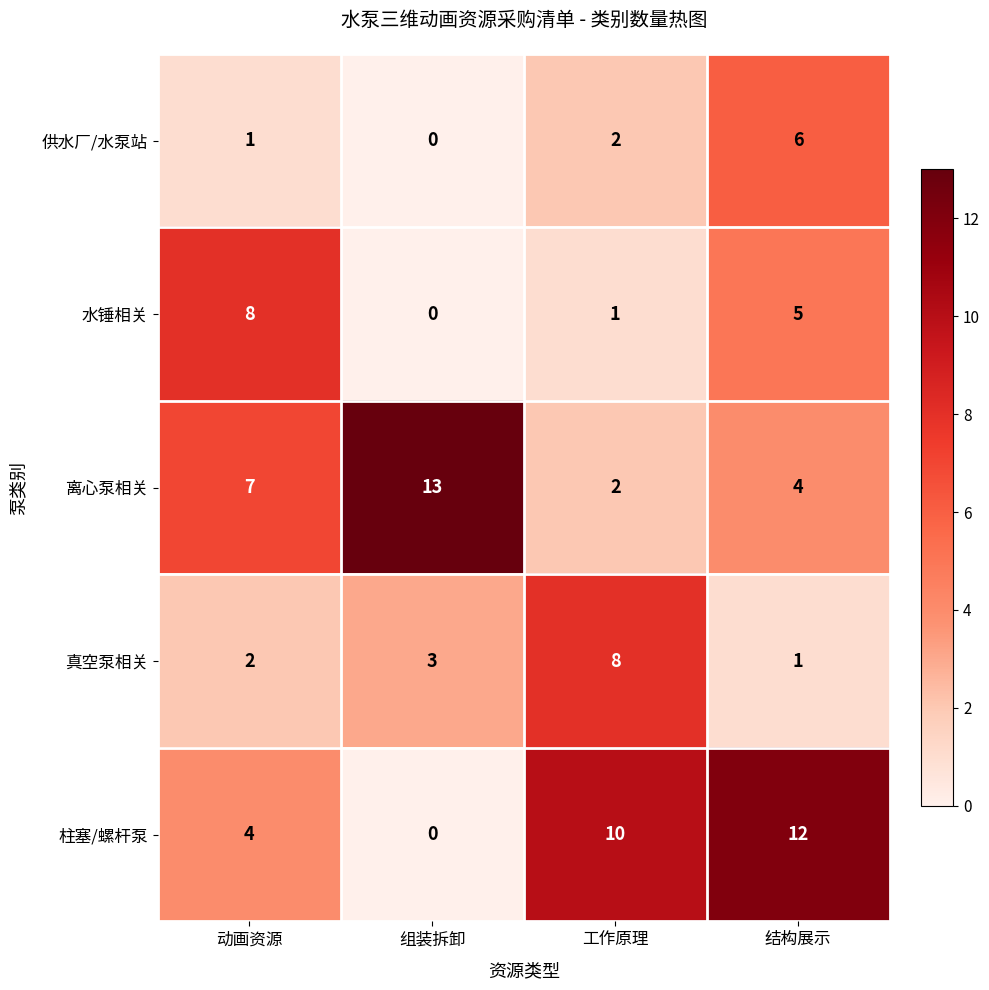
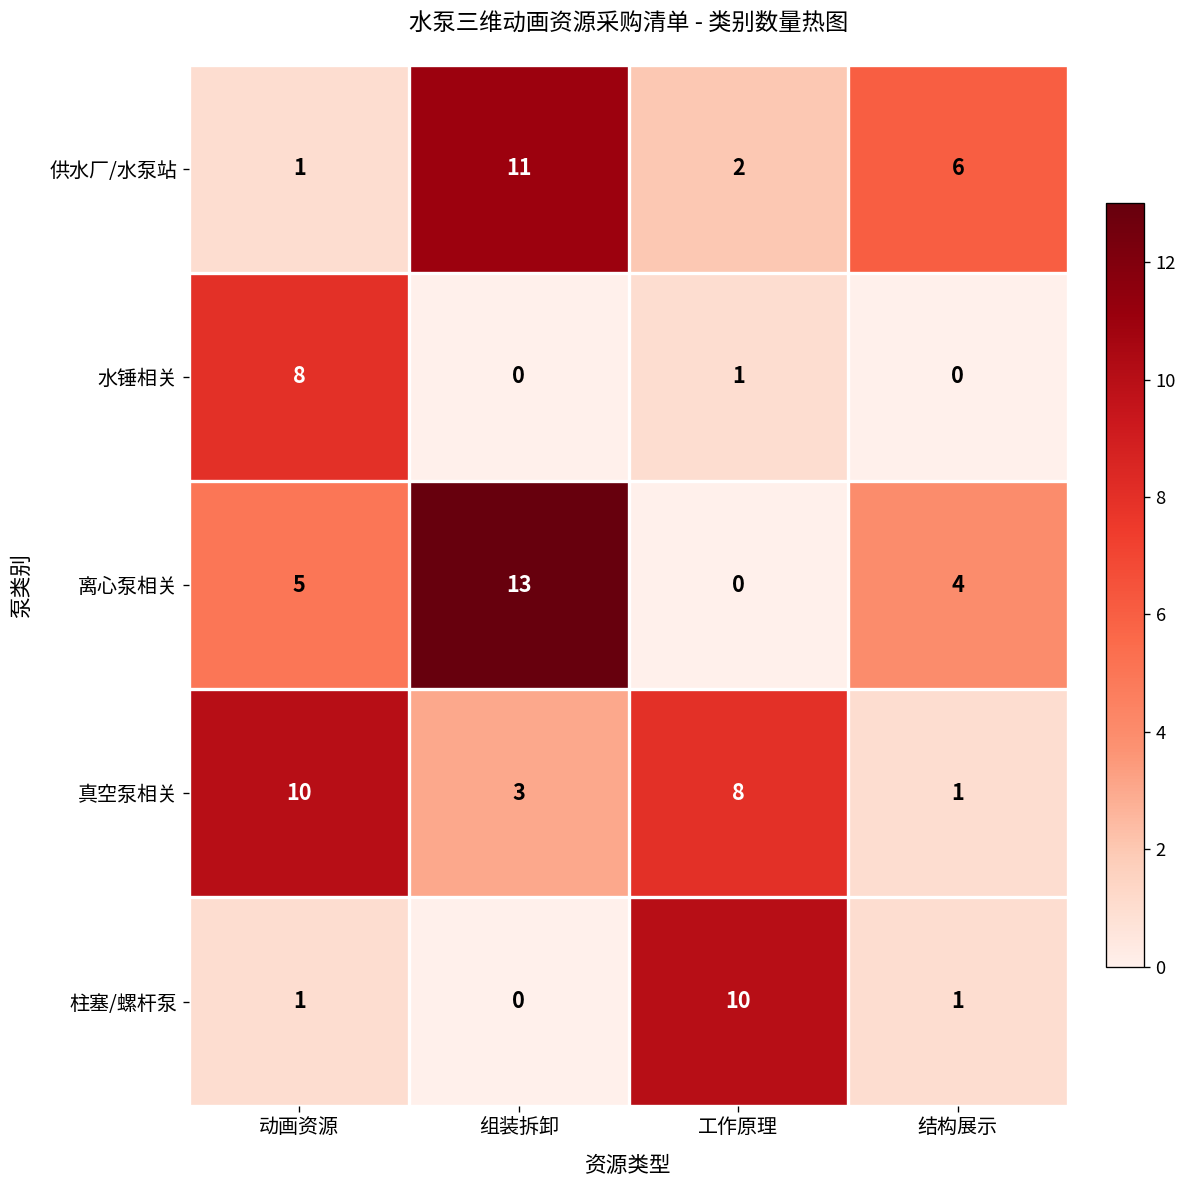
供水厂/水泵站, 组装拆卸: 0 -> 11
水锤相关, 结构展示: 5 -> 0
离心泵相关, 动画资源: 7 -> 5
离心泵相关, 工作原理: 2 -> 0
真空泵相关, 动画资源: 2 -> 10
柱塞/螺杆泵, 动画资源: 4 -> 1
柱塞/螺杆泵, 结构展示: 12 -> 1
